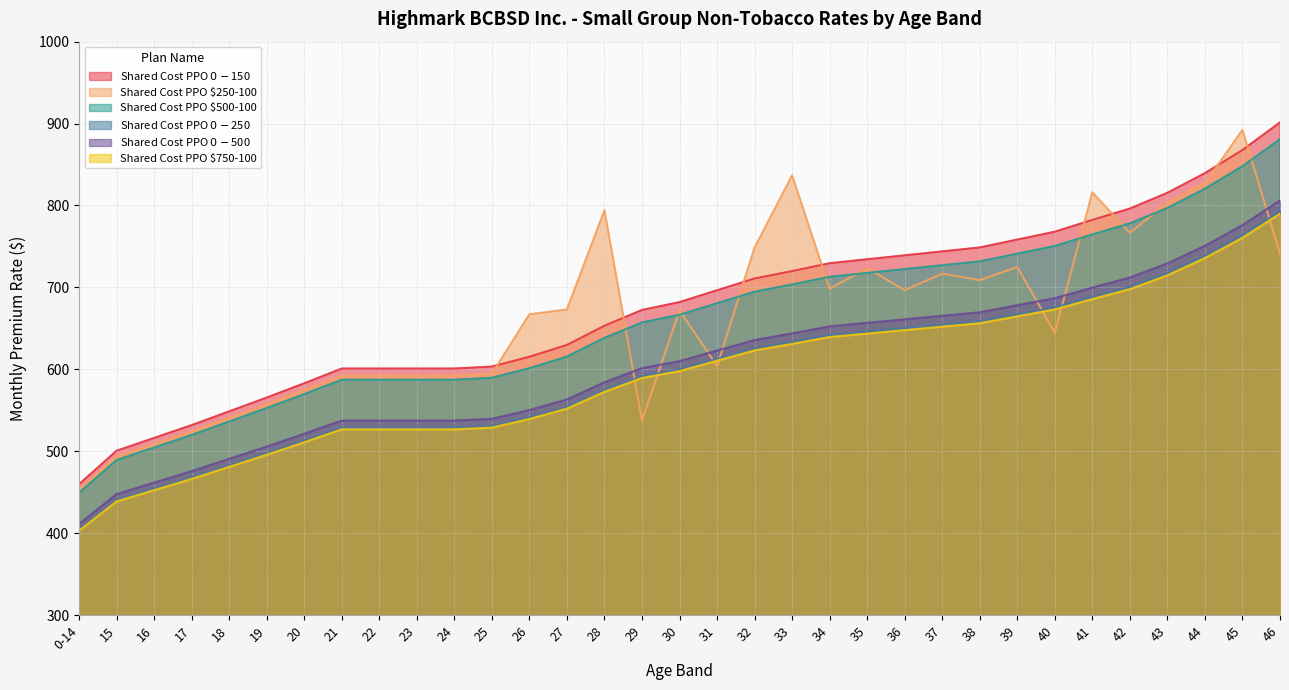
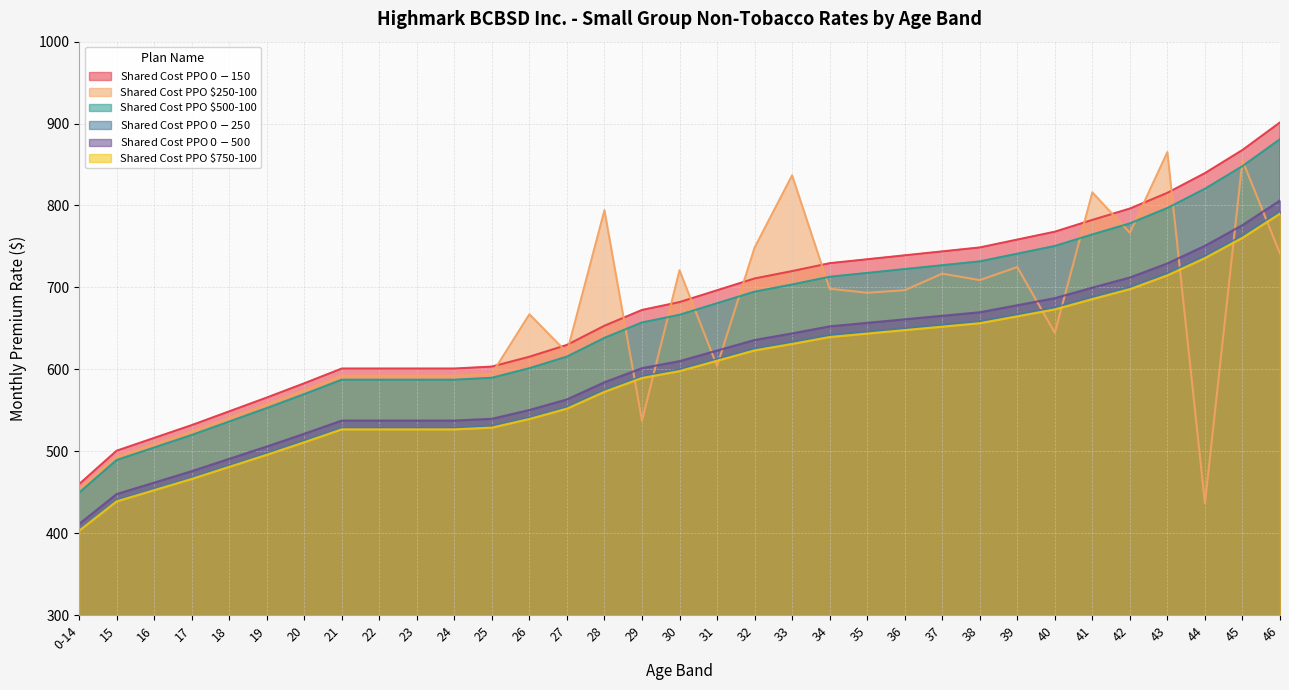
Shared Cost PPO $250-100, 27: 670 -> 620
Shared Cost PPO $250-100, 30: 670 -> 720
Shared Cost PPO $250-100, 35: 720 -> 690
Shared Cost PPO $250-100, 43: 800 -> 870
Shared Cost PPO $250-100, 44: 830 -> 440
Shared Cost PPO $250-100, 45: 890 -> 850
